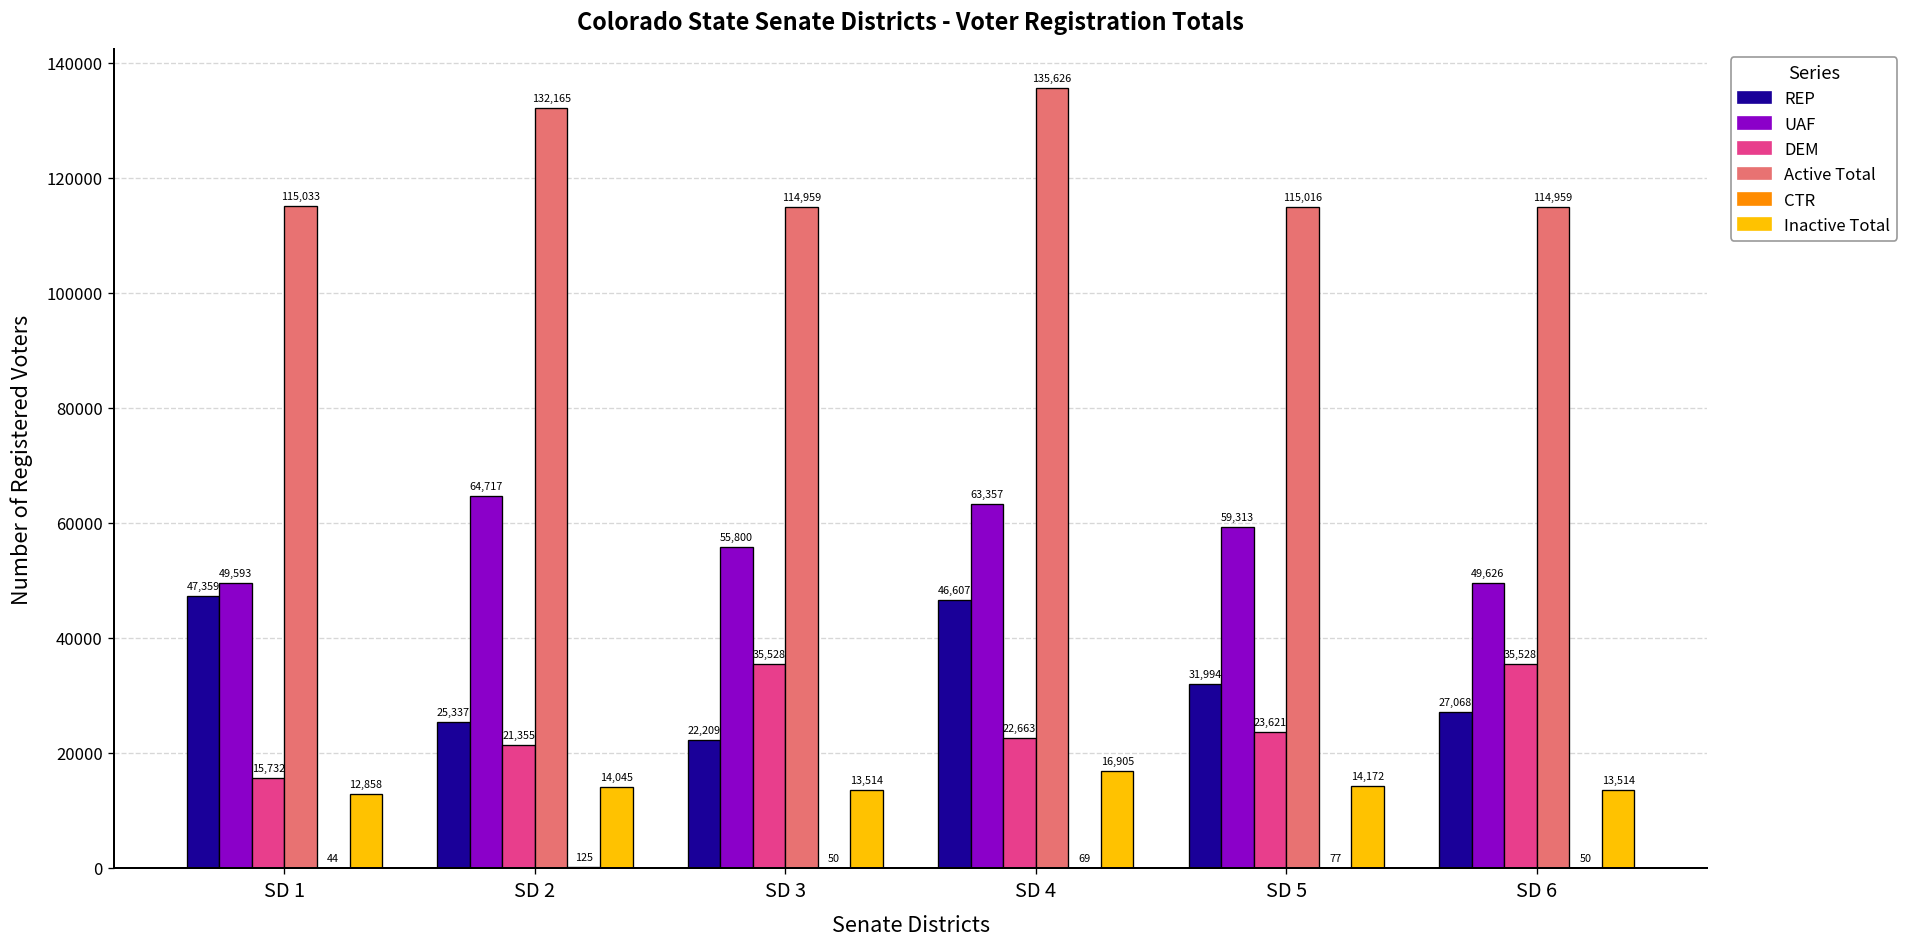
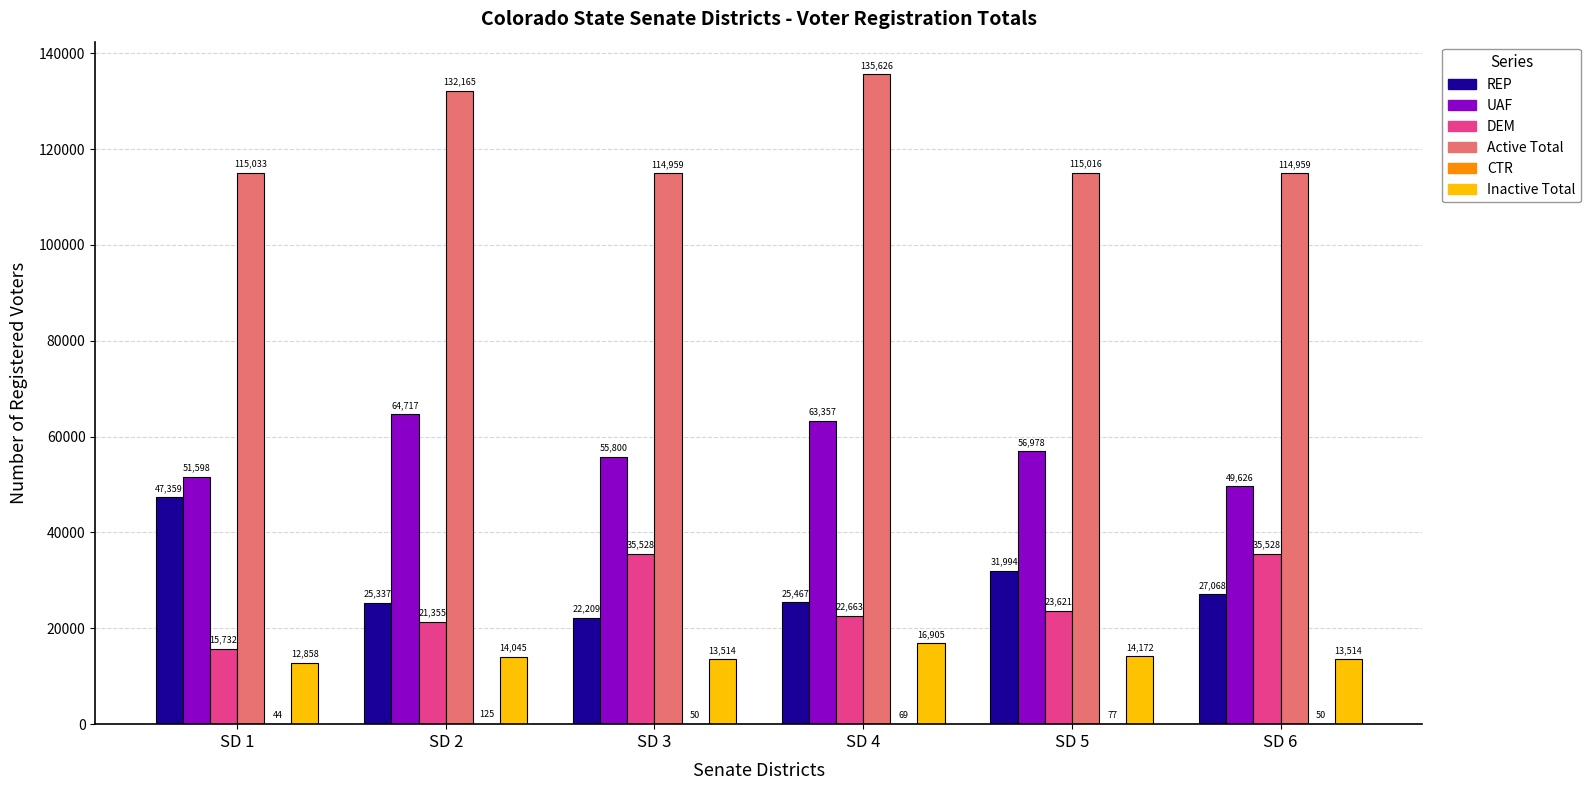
UAF, SD 1: 49,593 -> 51,598
REP, SD 4: 46,607 -> 25,467
UAF, SD 5: 59,313 -> 56,978
